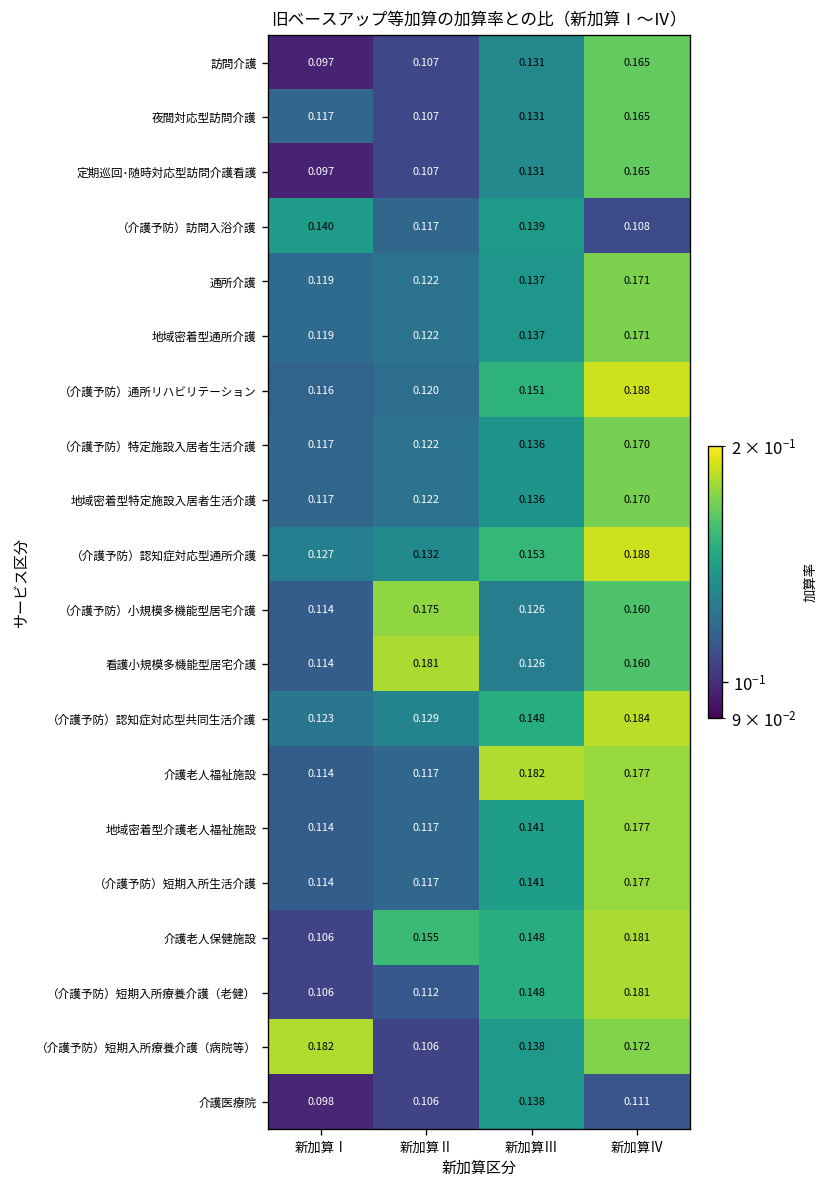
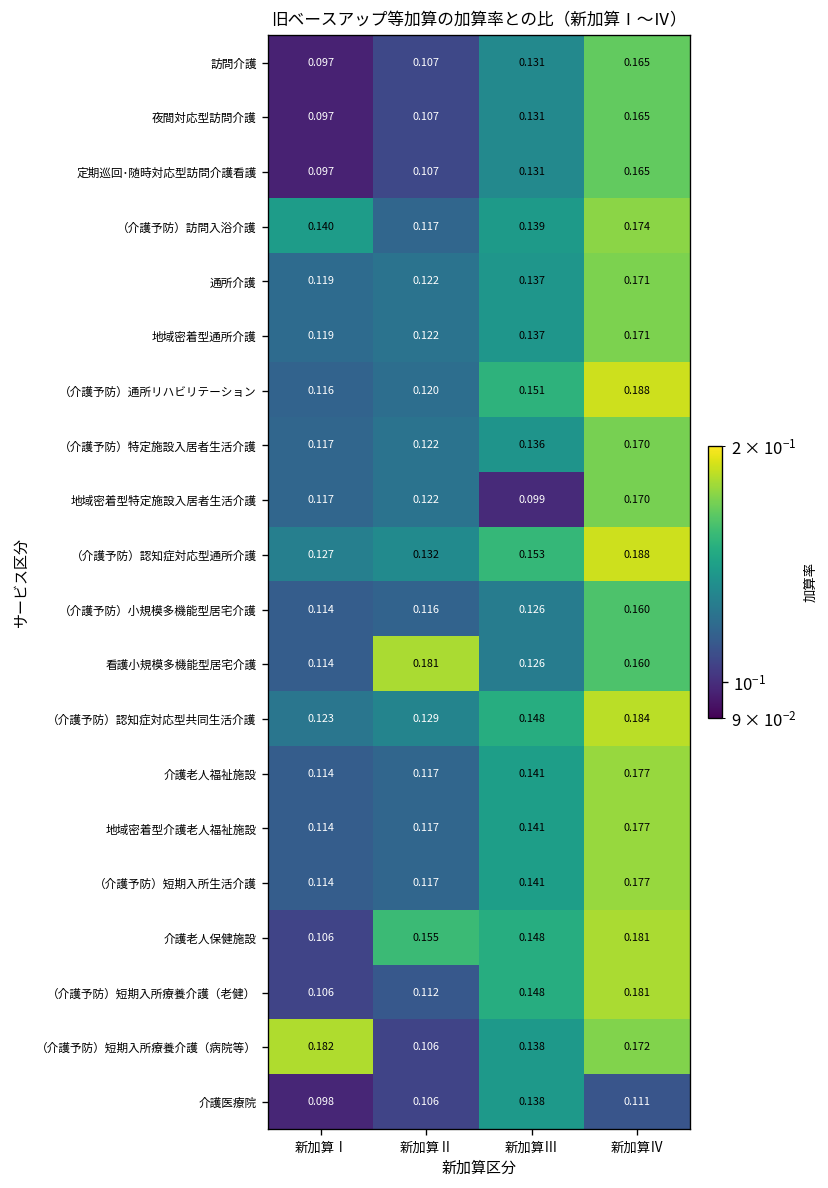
夜間対応型訪問介護, 新加算Ⅰ: 0.117 -> 0.097
（介護予防）訪問入浴介護, 新加算Ⅳ: 0.108 -> 0.174
地域密着型特定施設入居者生活介護, 新加算Ⅲ: 0.136 -> 0.099
（介護予防）小規模多機能型居宅介護, 新加算Ⅱ: 0.175 -> 0.116
介護老人福祉施設, 新加算Ⅲ: 0.182 -> 0.141
